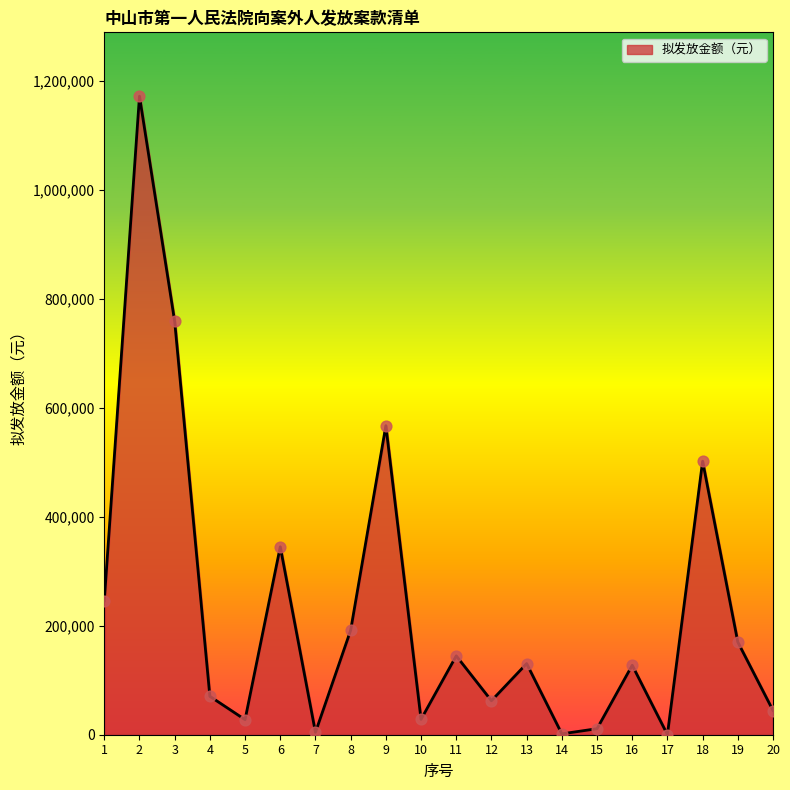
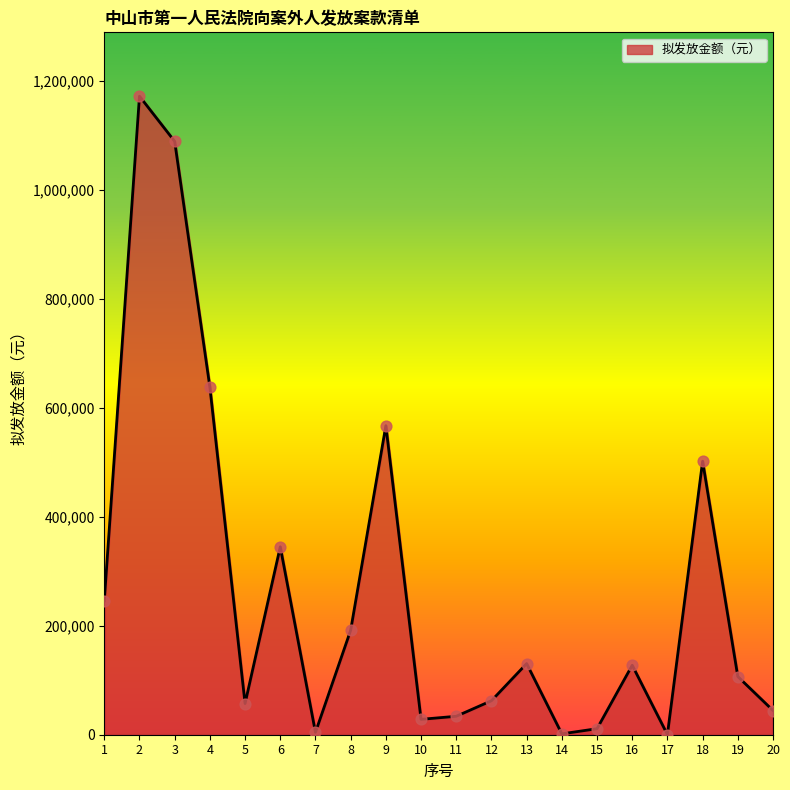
3: 760,000 -> 1,090,000
4: 70,000 -> 640,000
5: 30,000 -> 60,000
11: 140,000 -> 30,000
19: 170,000 -> 110,000
